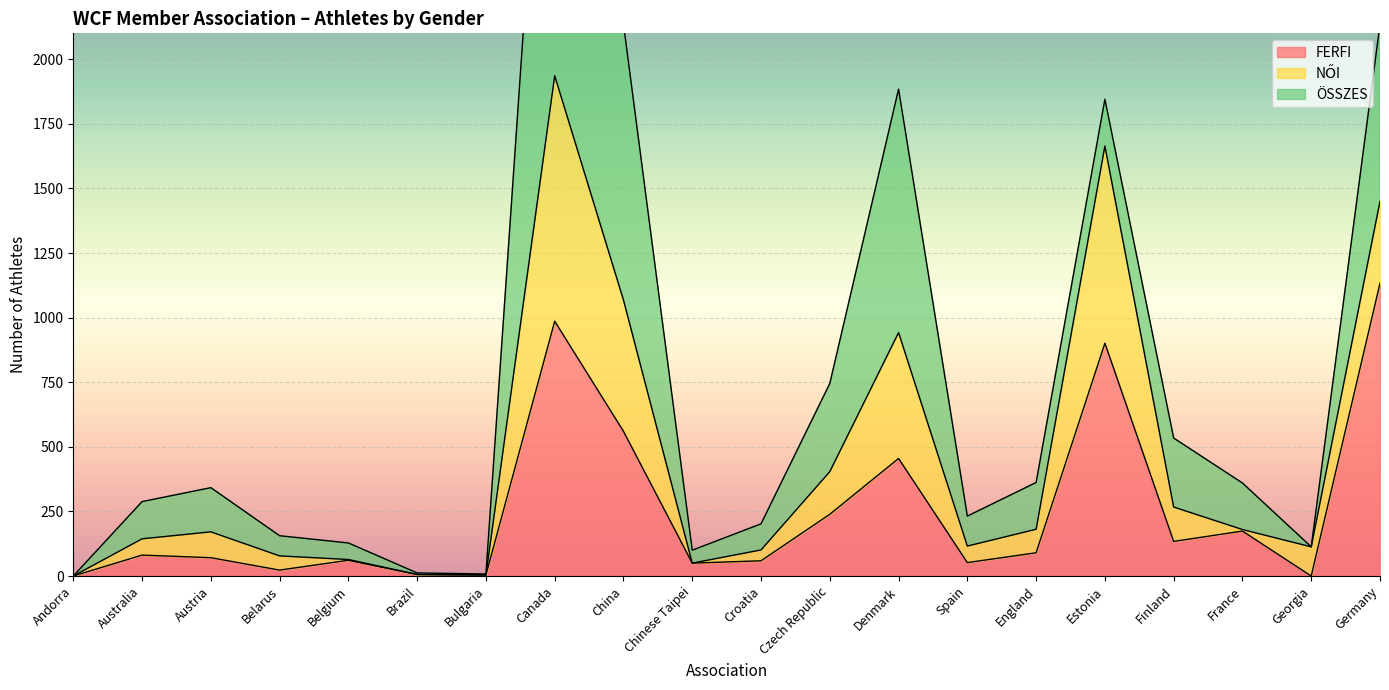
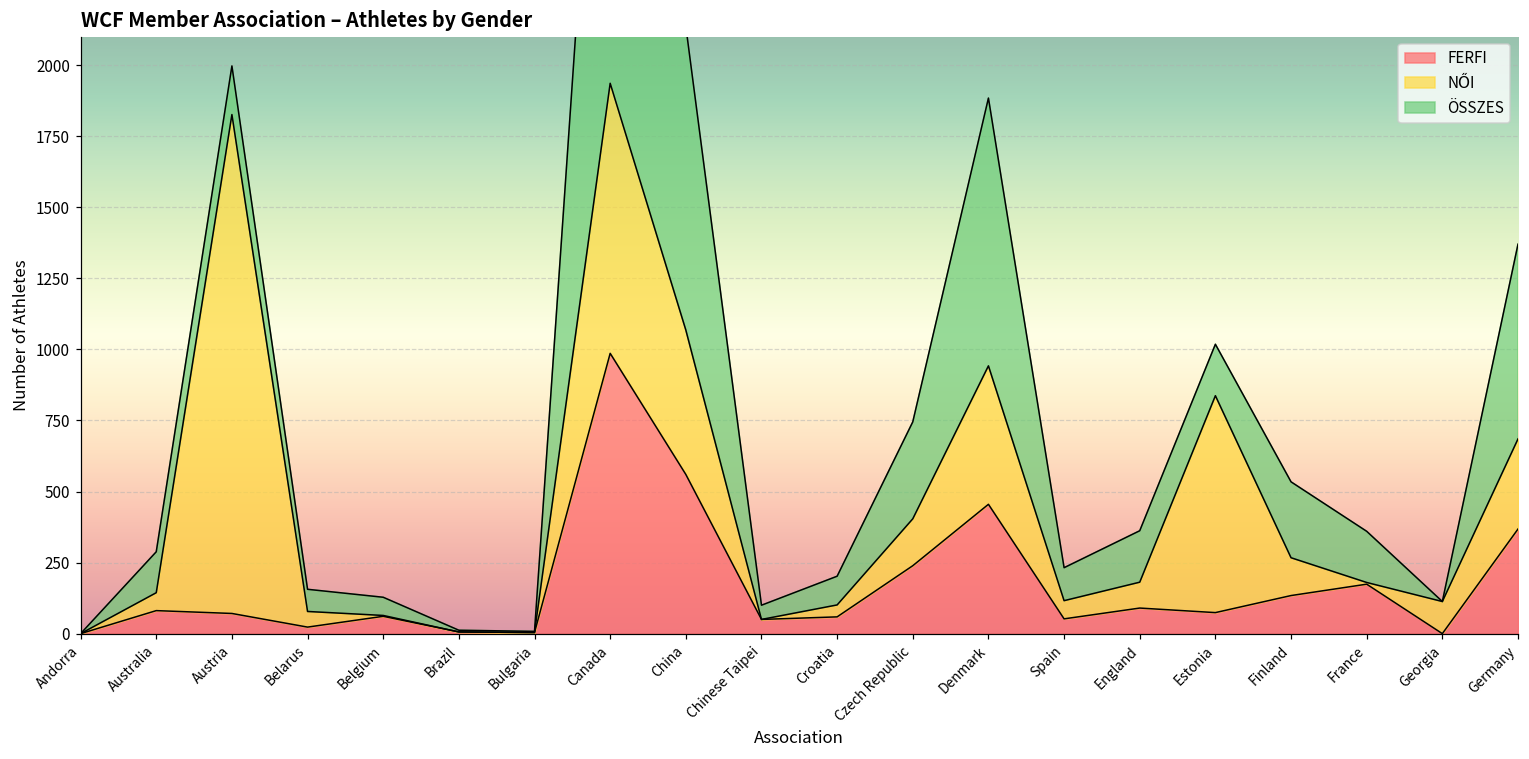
NŐI, Austria: 100 -> 1760
FERFI, Estonia: 900 -> 70
FERFI, Germany: 1130 -> 370
